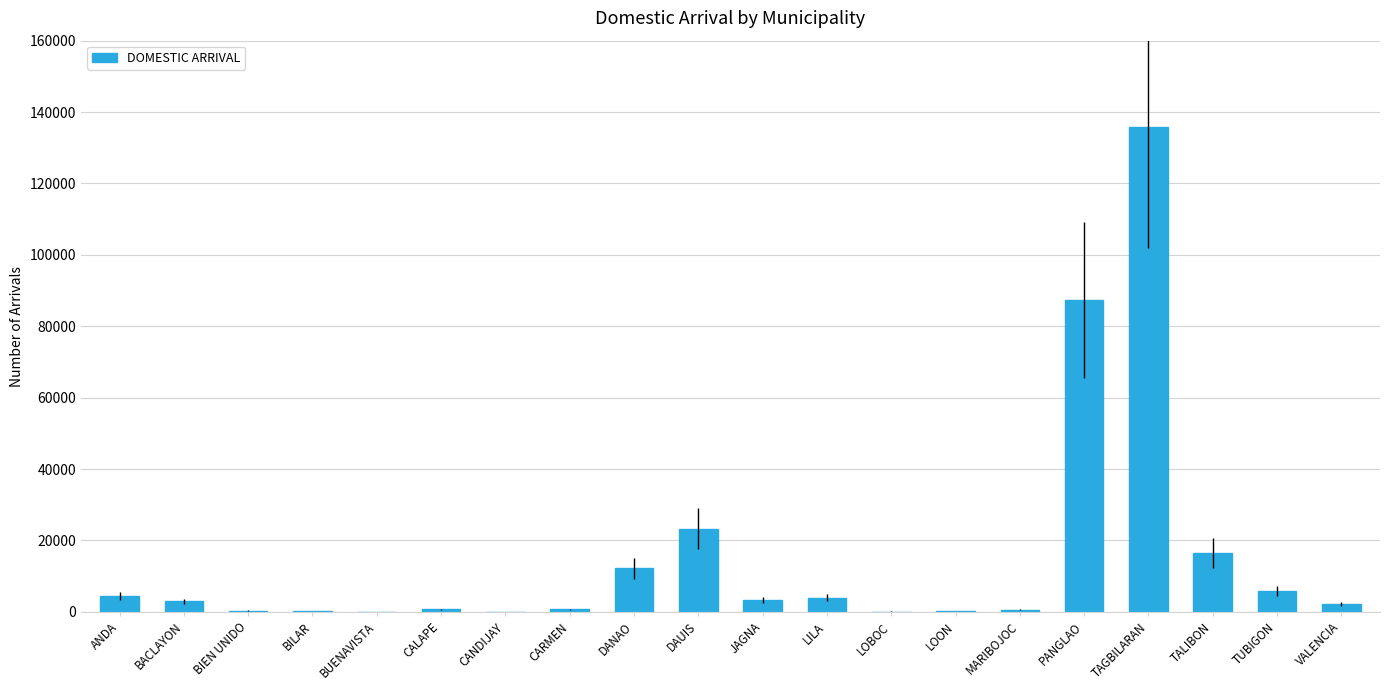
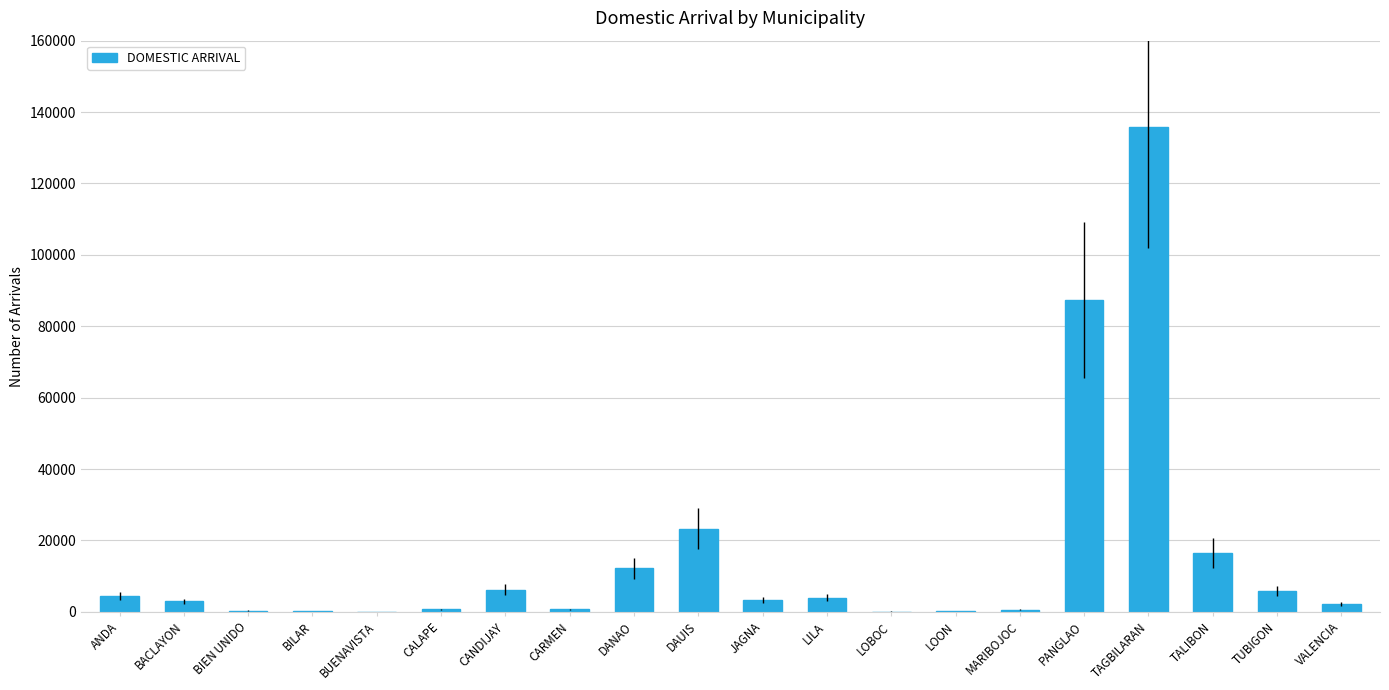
CANDIJAY: 0 -> 6000
